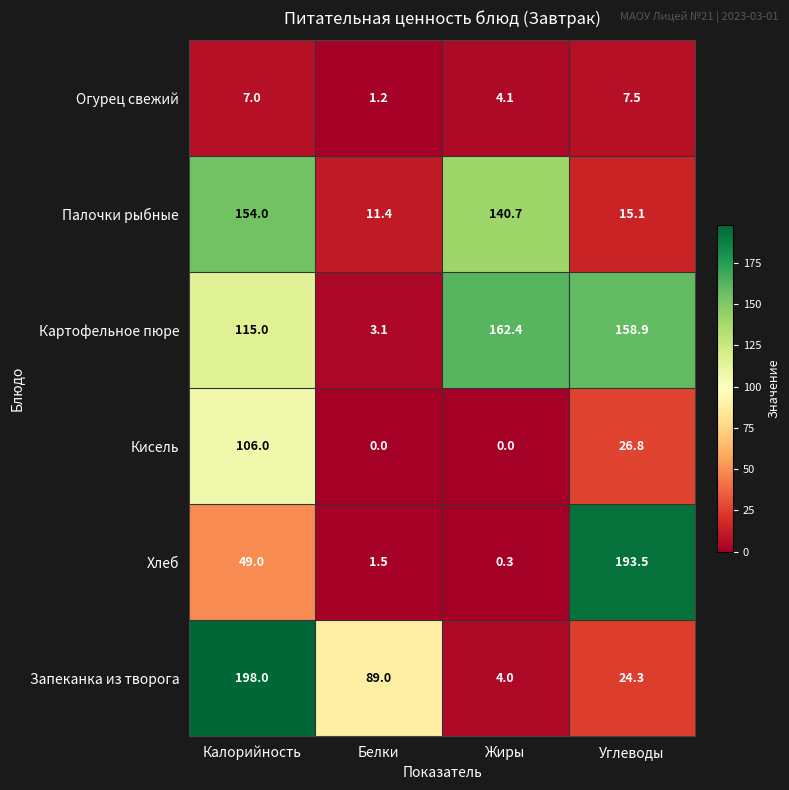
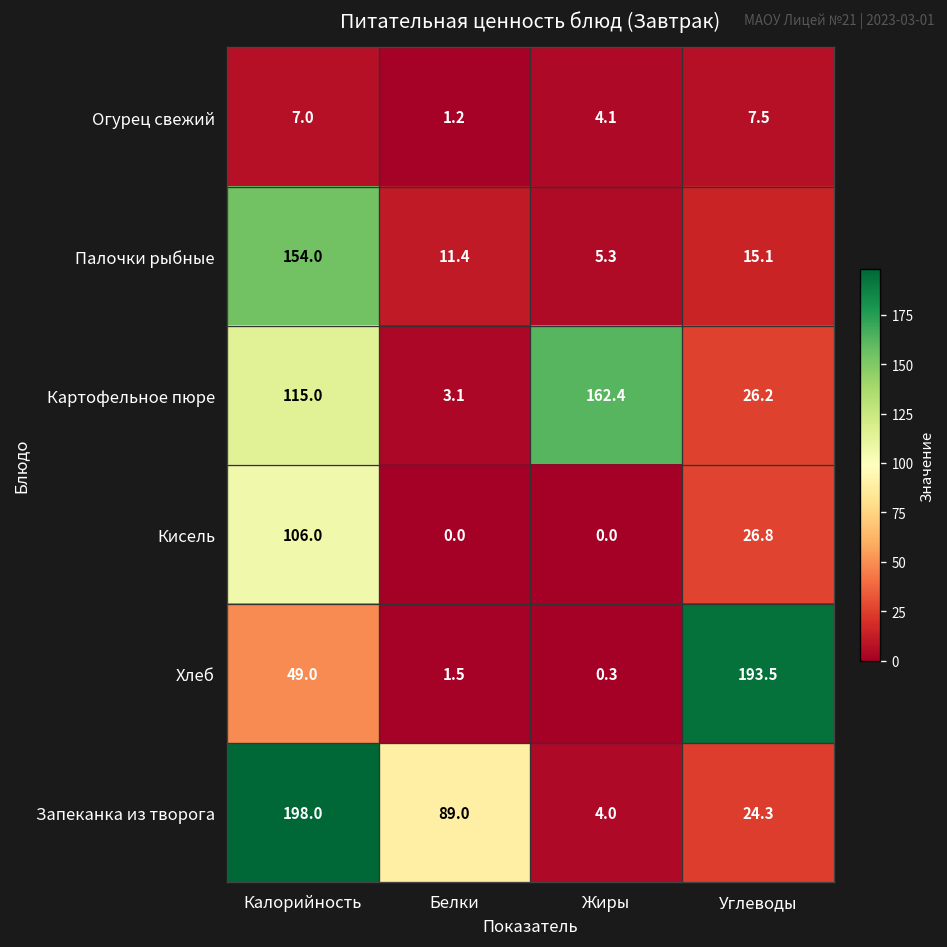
Палочки рыбные, Жиры: 140.7 -> 5.3
Картофельное пюре, Углеводы: 158.9 -> 26.2
